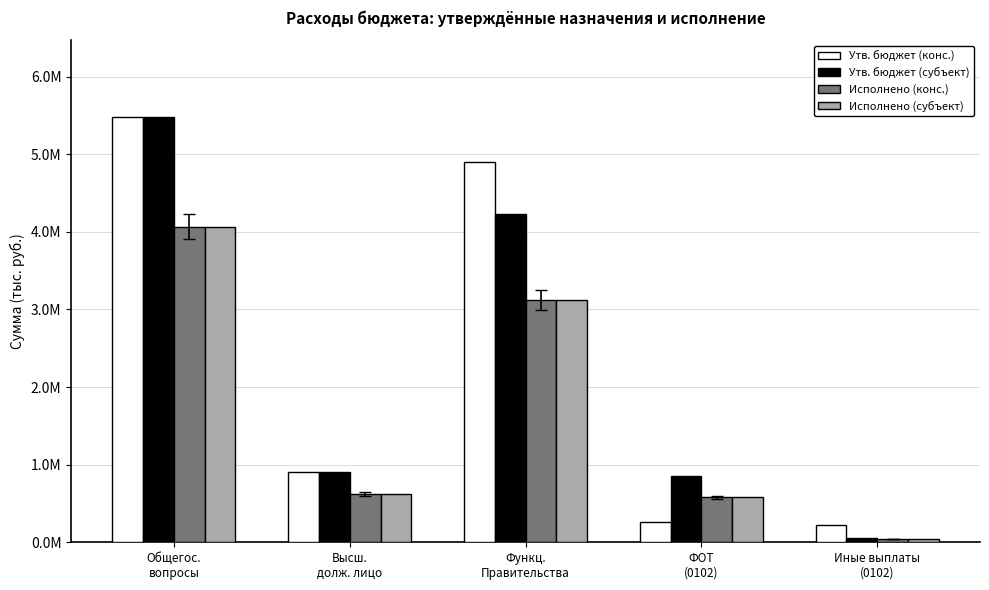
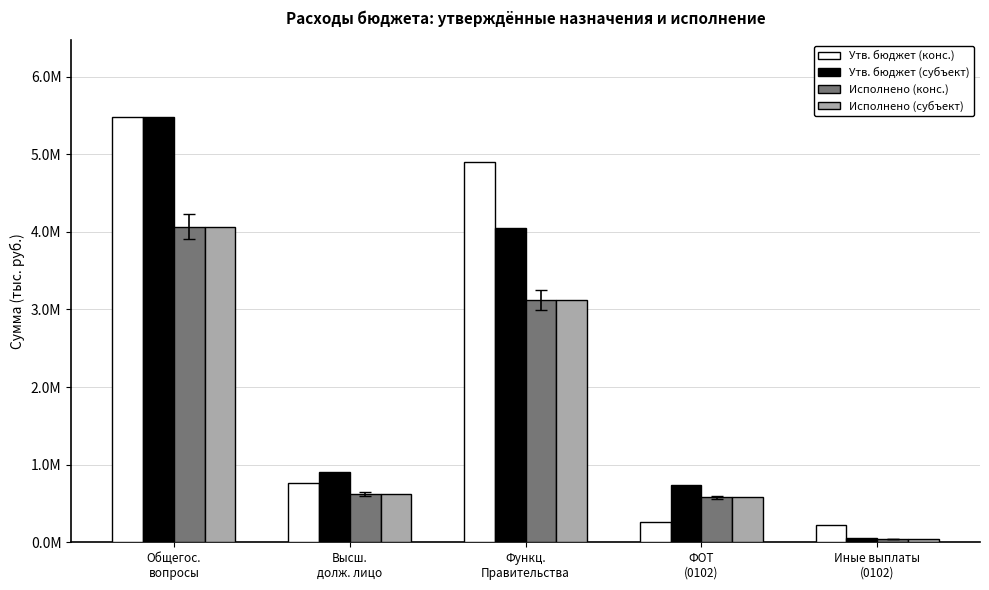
Утв. бюджет (конс.), Высш. долж. лицо: 900000 -> 800000
Утв. бюджет (субъект), Функц. Правительства: 4200000 -> 4000000
Утв. бюджет (субъект), ФОТ (0102): 900000 -> 700000
